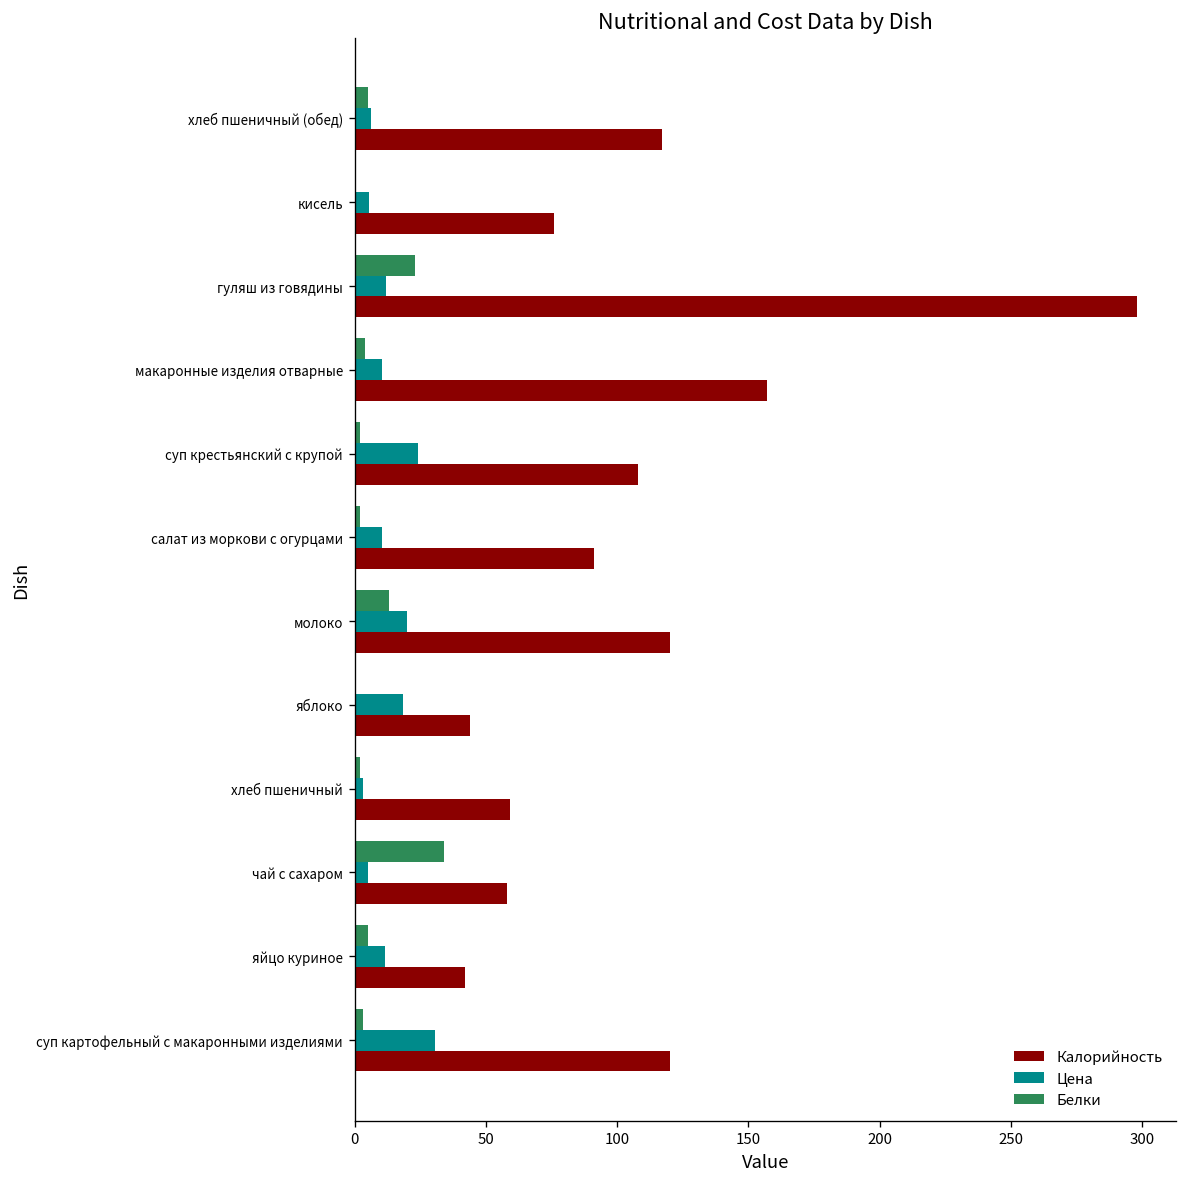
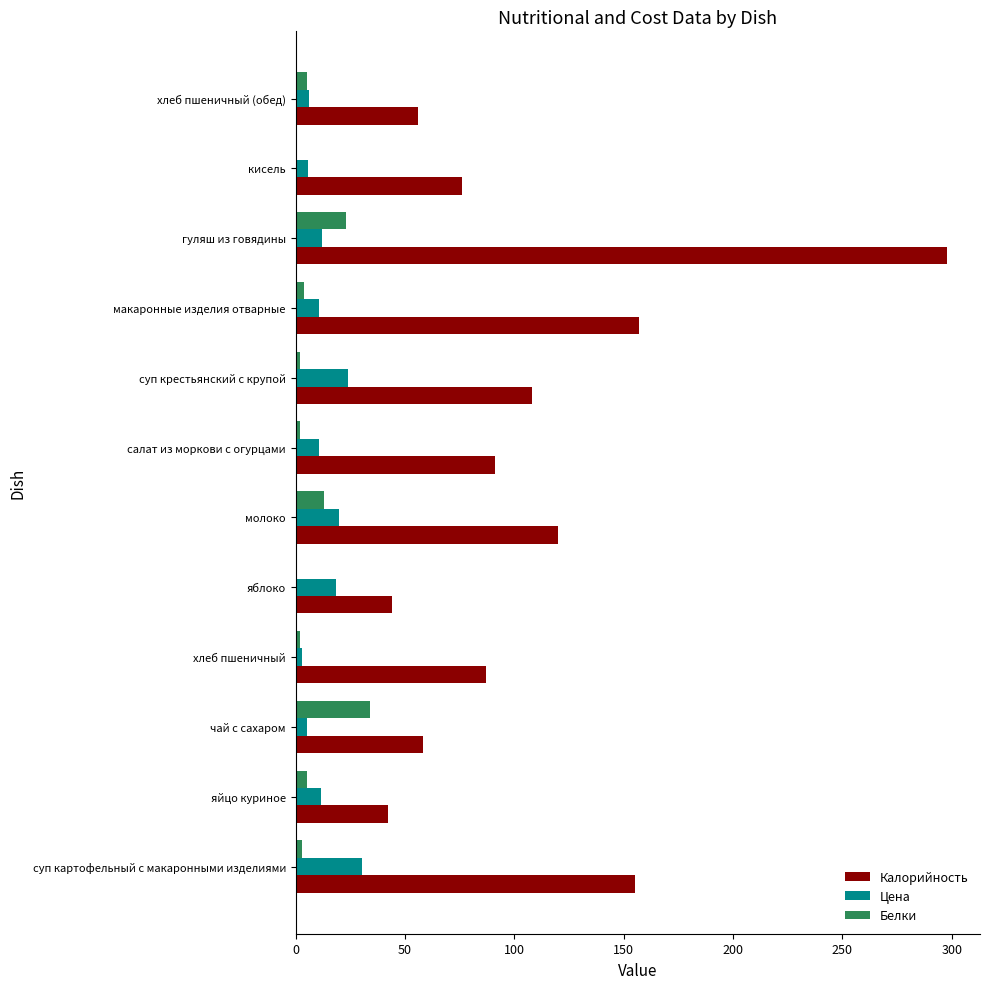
Калорийность, хлеб пшеничный (обед): 117 -> 56
Калорийность, хлеб пшеничный: 59 -> 87
Калорийность, суп картофельный с макаронными изделиями: 120 -> 155
